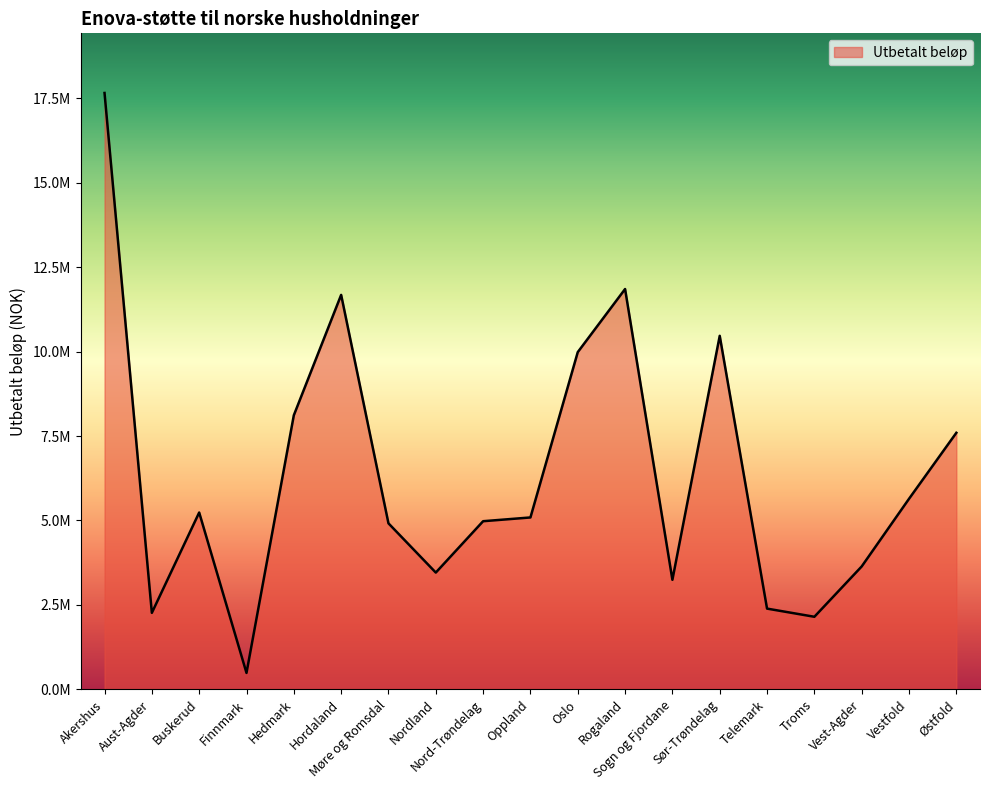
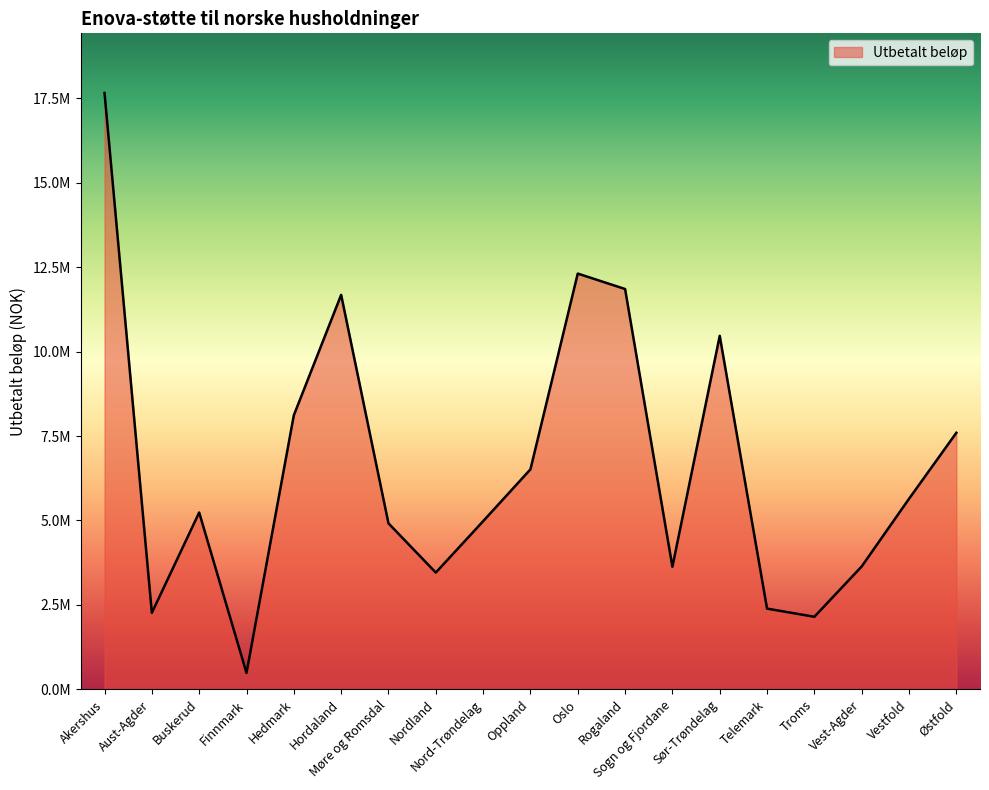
Oppland: 5100000 -> 6500000
Oslo: 10000000 -> 12300000
Sogn og Fjordane: 3200000 -> 3600000
